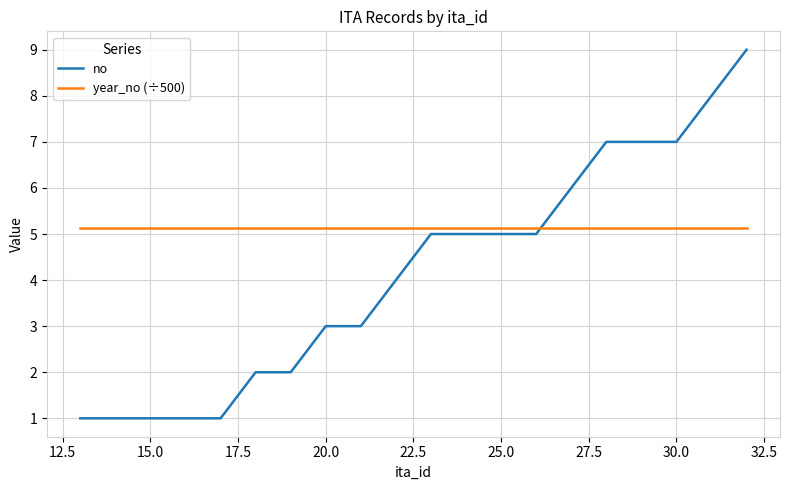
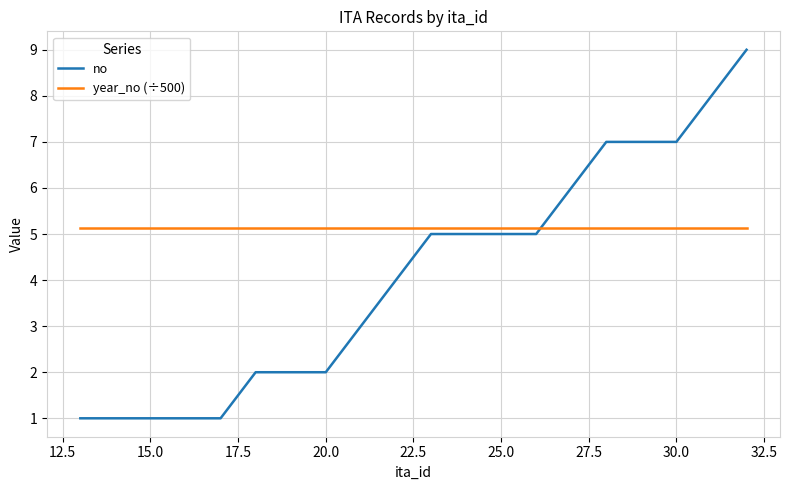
no, 20.0: 3 -> 2
